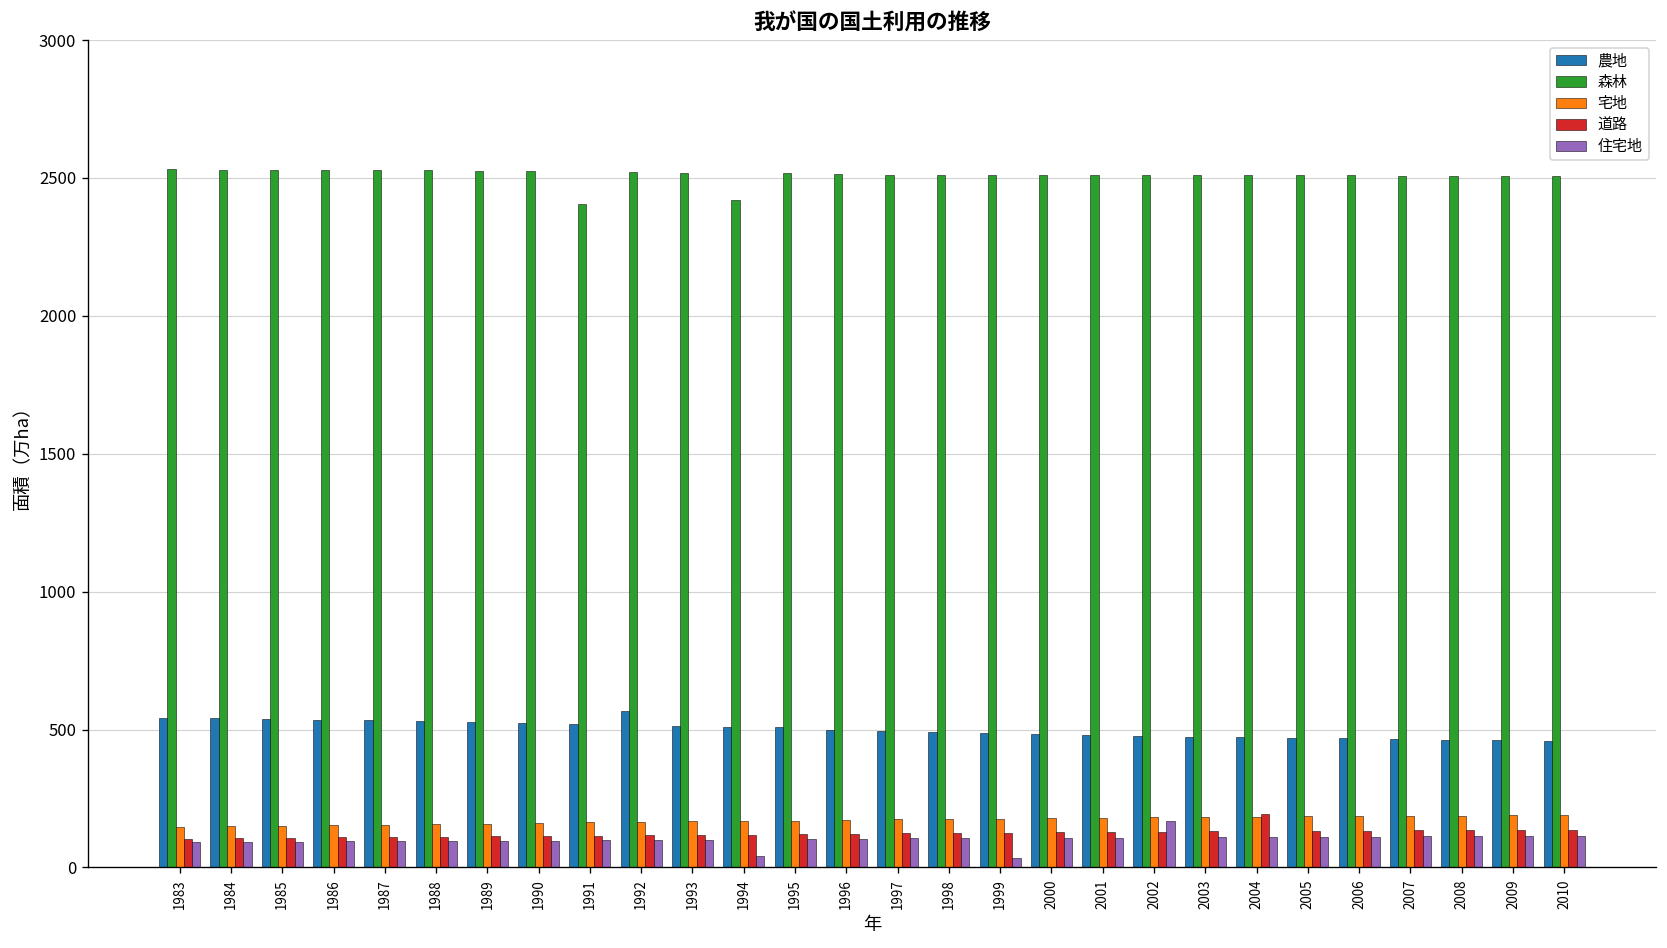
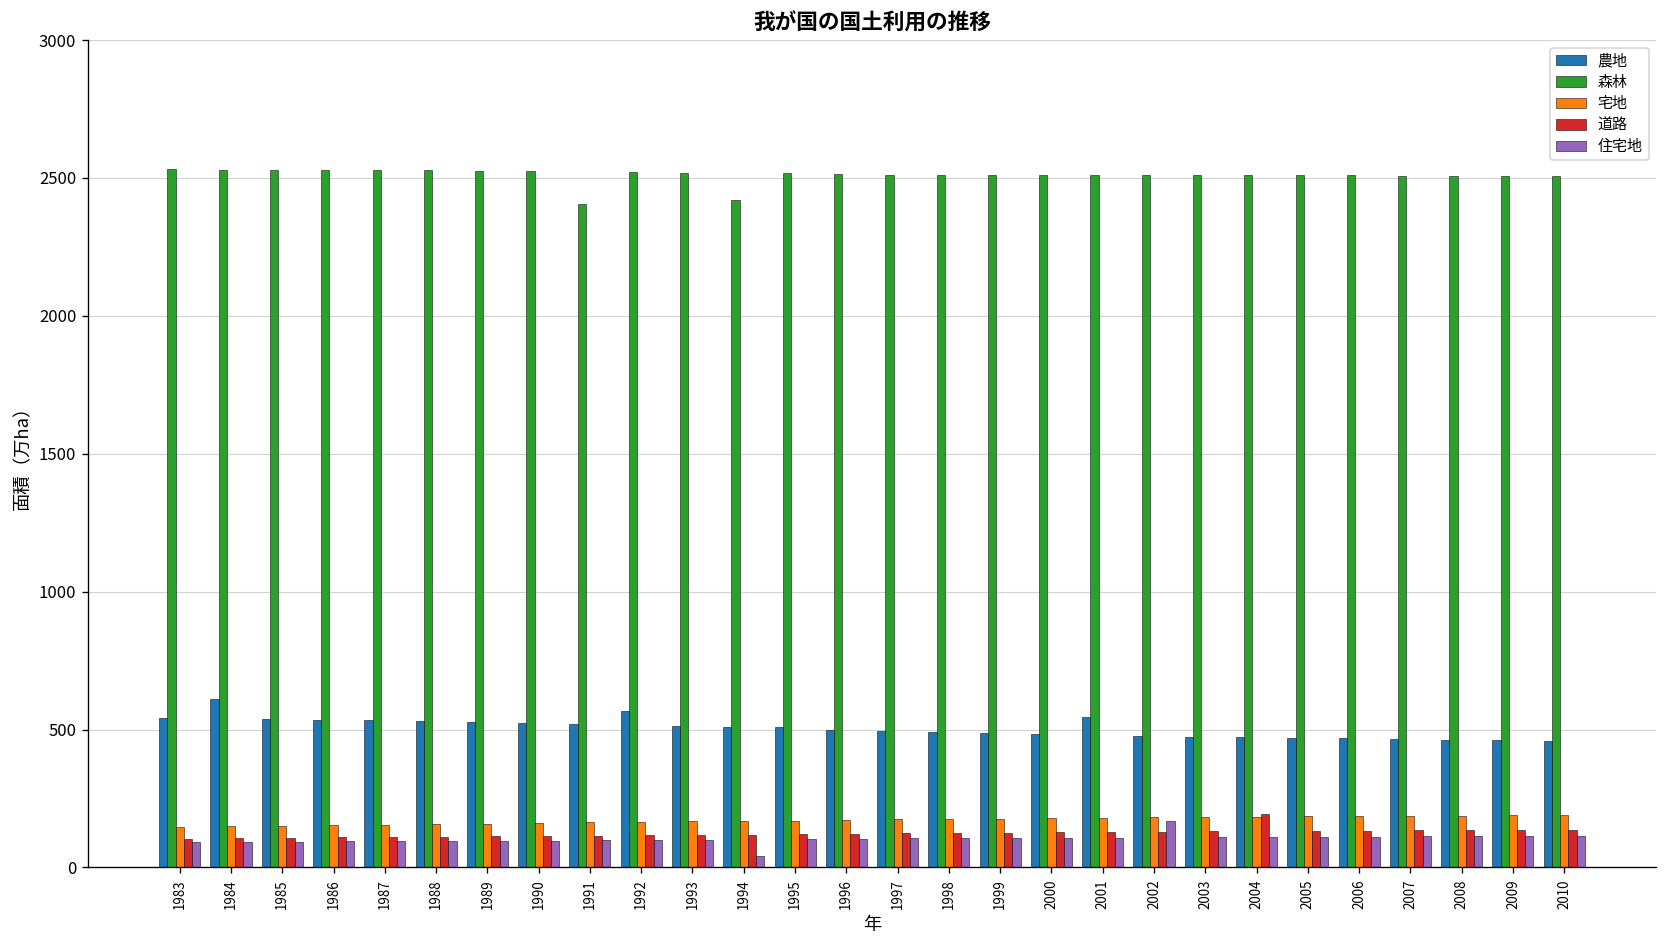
農地, 1984: 540 -> 610
住宅地, 1999: 40 -> 110
農地, 2001: 480 -> 550
